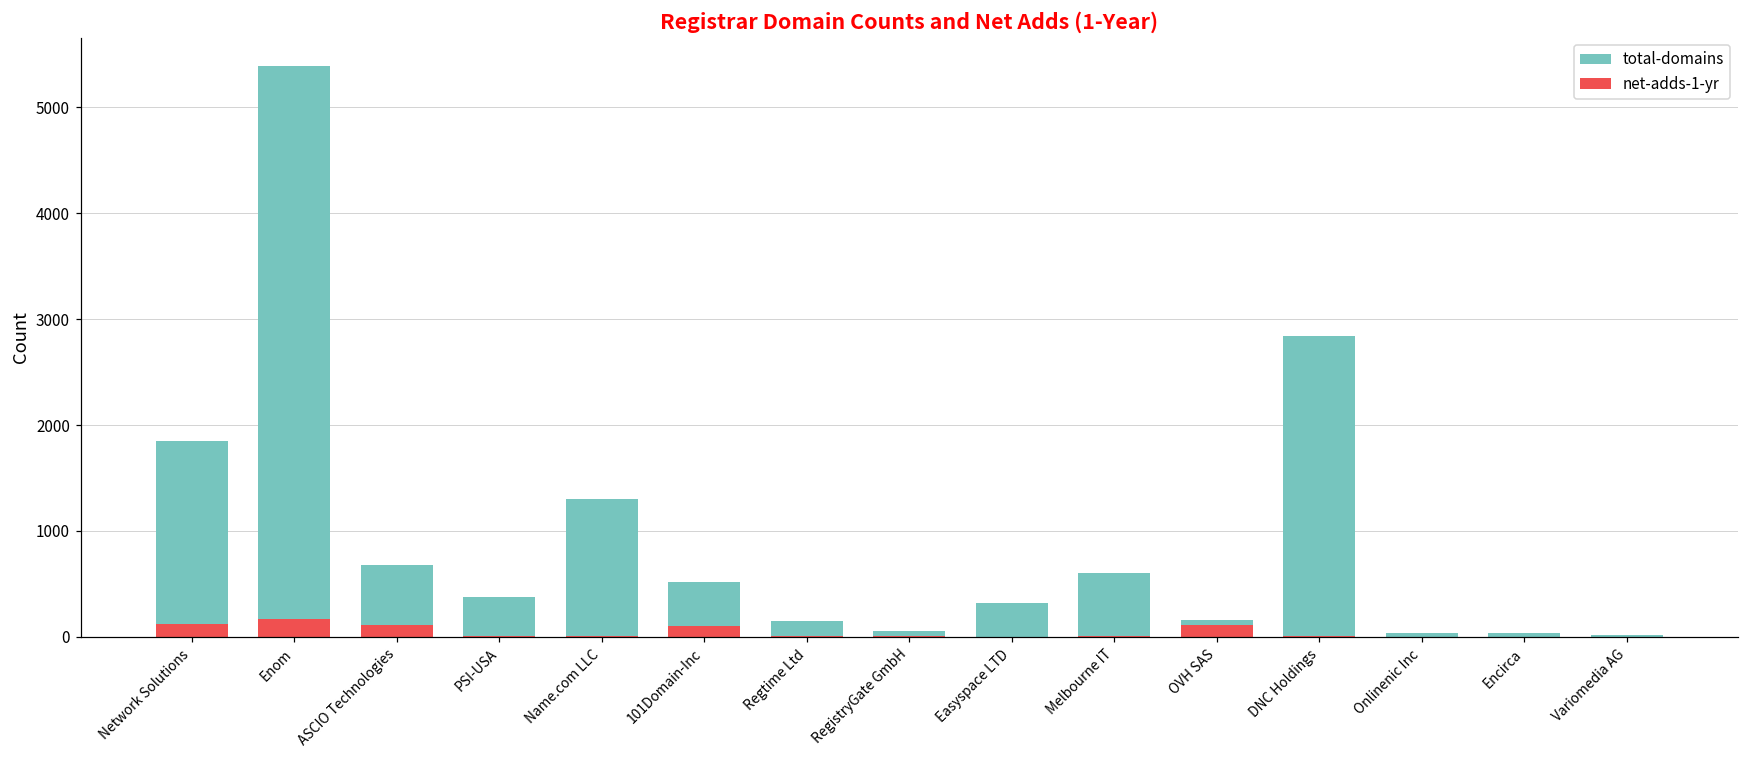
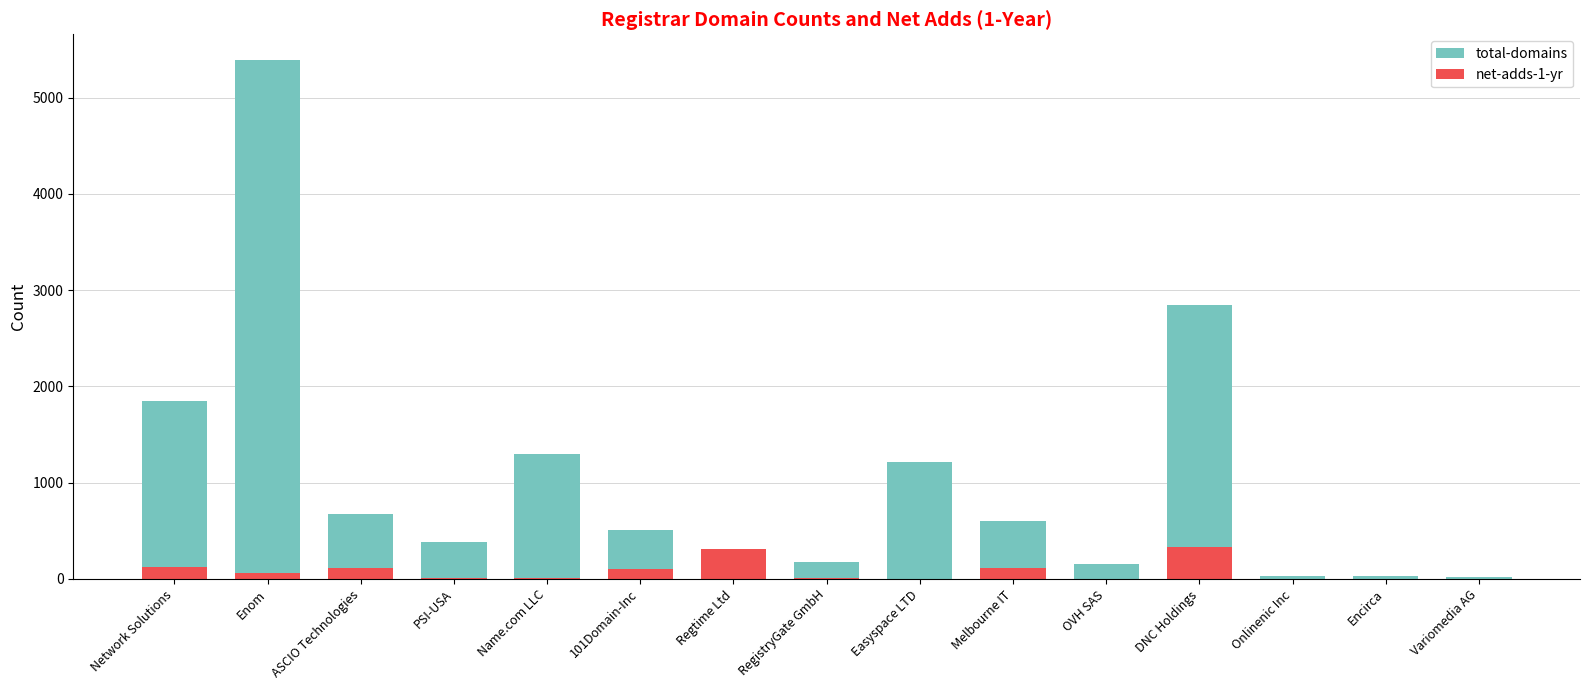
net-adds-1-yr, Enom: 200 -> 100
net-adds-1-yr, Regtime Ltd: 0 -> 300
total-domains, RegistryGate GmbH: 100 -> 200
total-domains, Easyspace LTD: 300 -> 1200
net-adds-1-yr, Melbourne IT: 0 -> 100
net-adds-1-yr, OVH SAS: 100 -> 0
net-adds-1-yr, DNC Holdings: 0 -> 300
